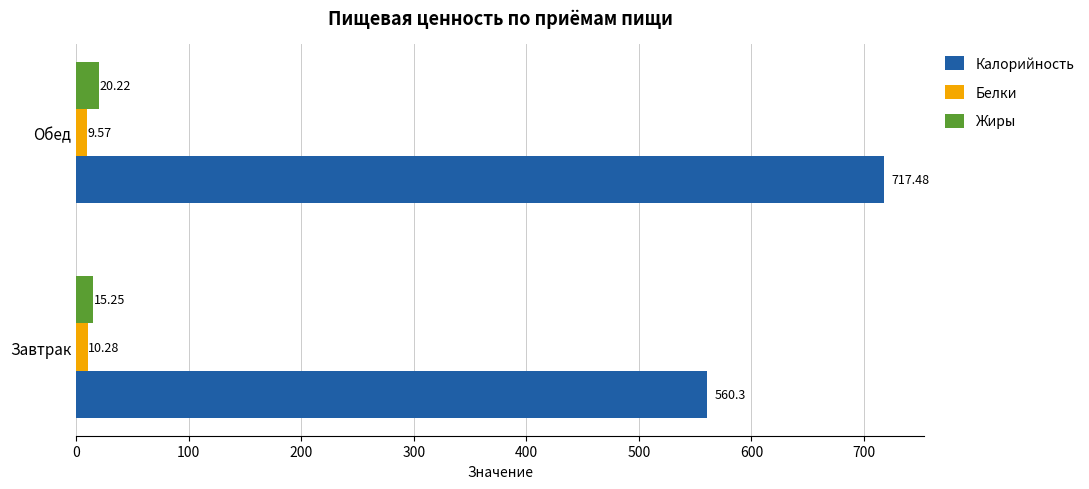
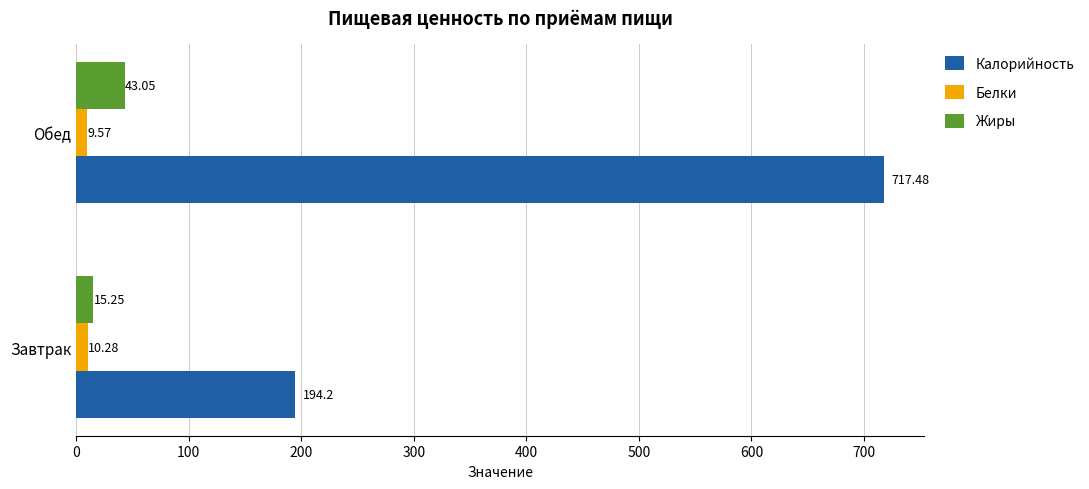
Жиры, Обед: 20.22 -> 43.05
Калорийность, Завтрак: 560.3 -> 194.2
